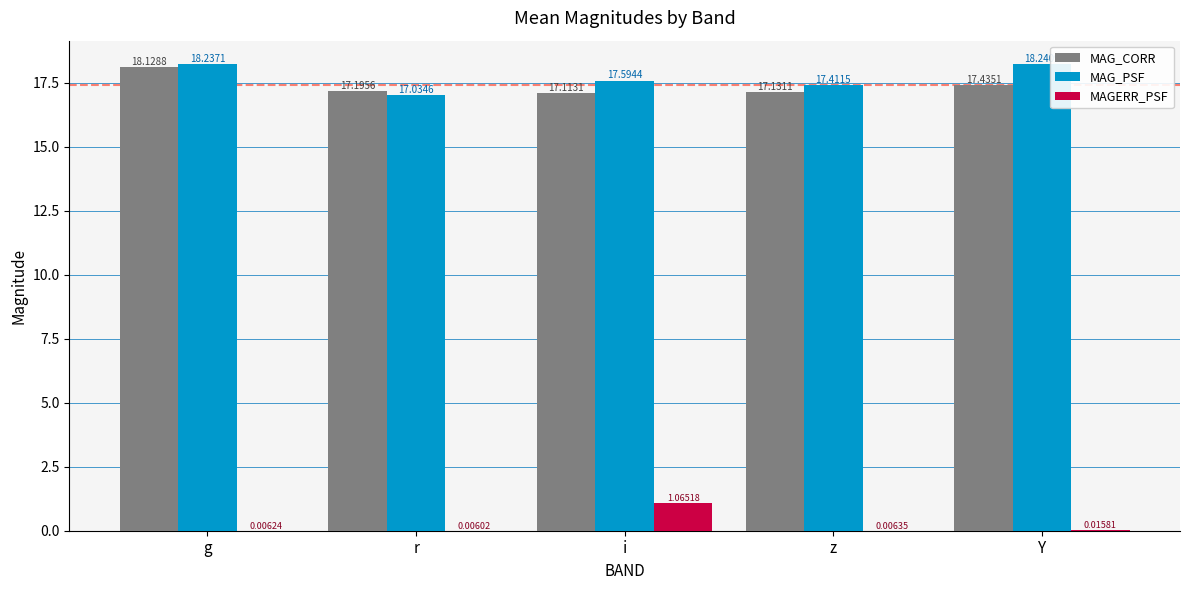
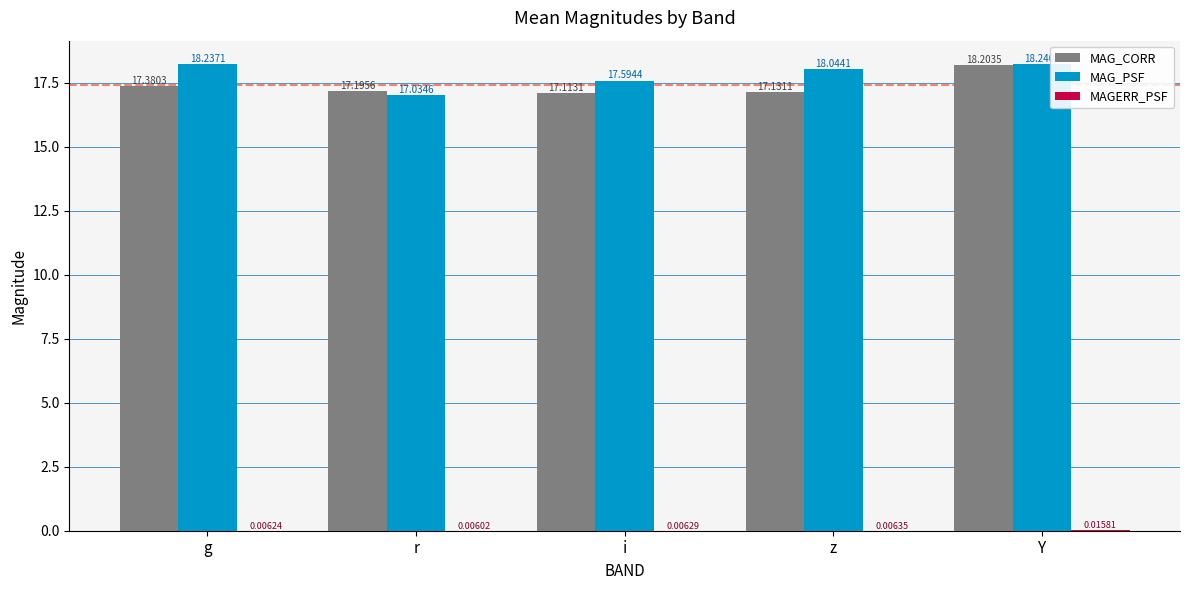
MAG_CORR, g: 18.1288 -> 17.3803
MAGERR_PSF, i: 1.06518 -> 0.00629
MAG_PSF, z: 17.4115 -> 18.0441
MAG_CORR, Y: 17.4351 -> 18.2035
